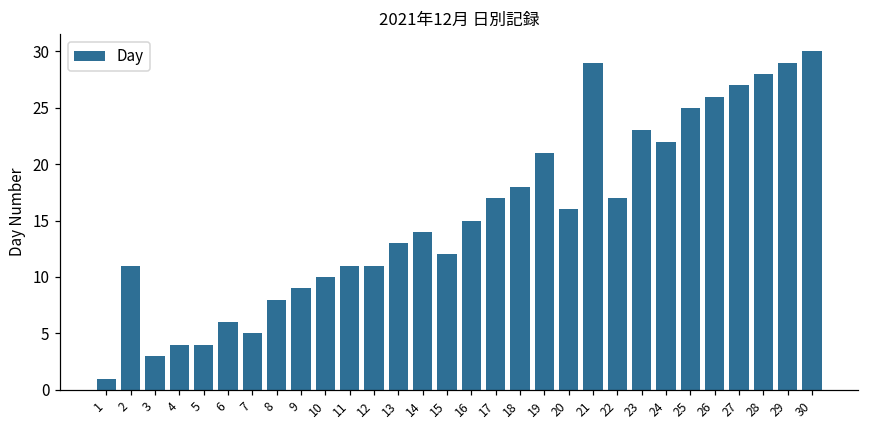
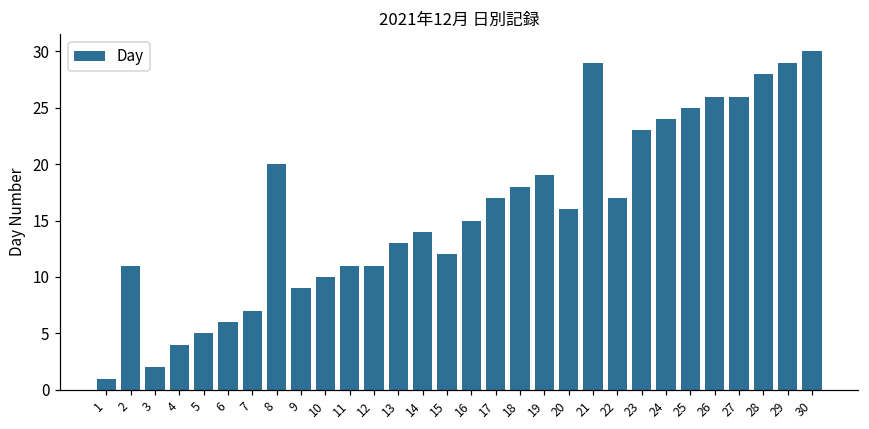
3: 3 -> 2
5: 4 -> 5
7: 5 -> 7
8: 8 -> 20
19: 21 -> 19
24: 22 -> 24
27: 27 -> 26
